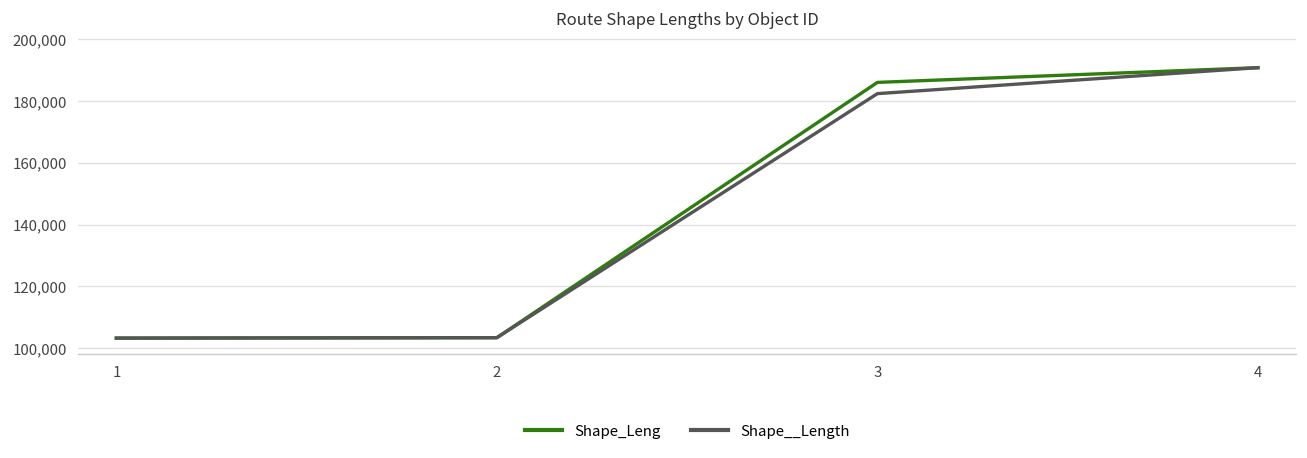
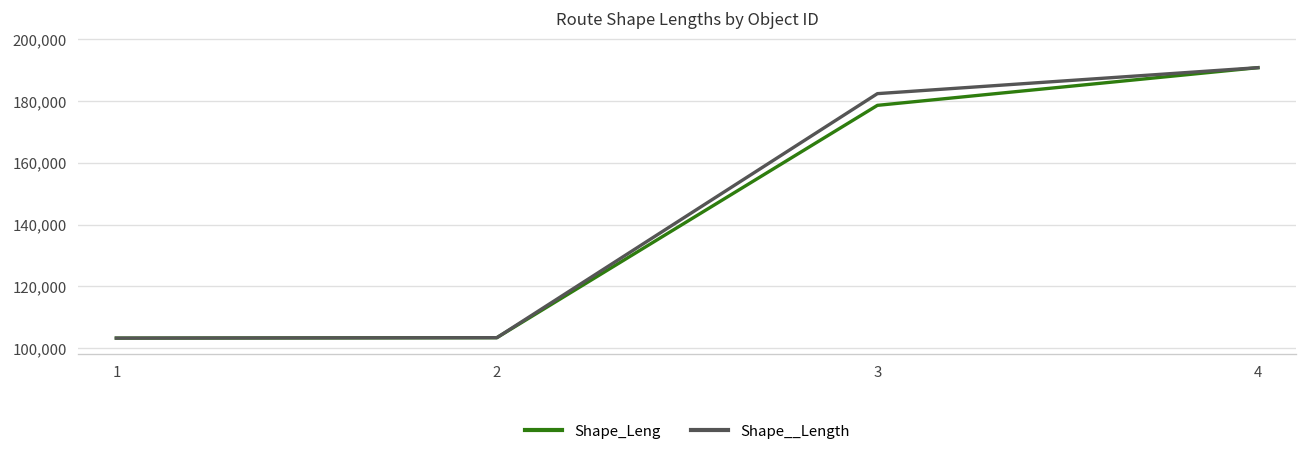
Shape_Leng, 3: 186,000 -> 179,000
